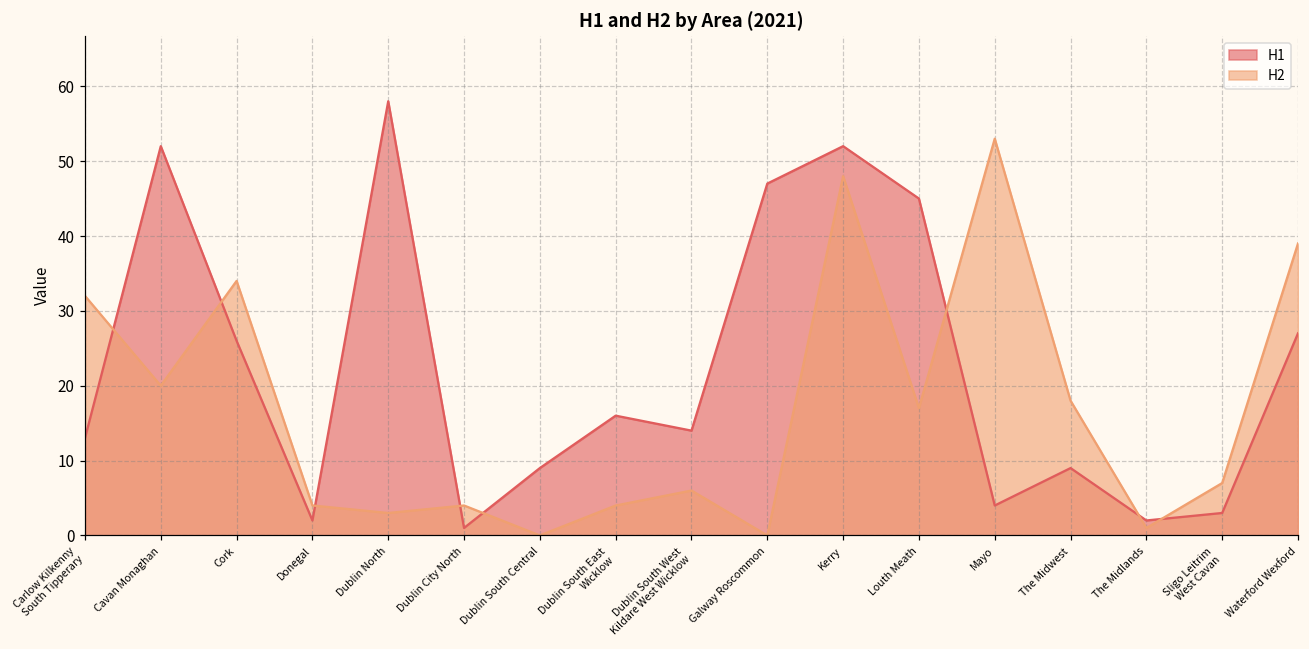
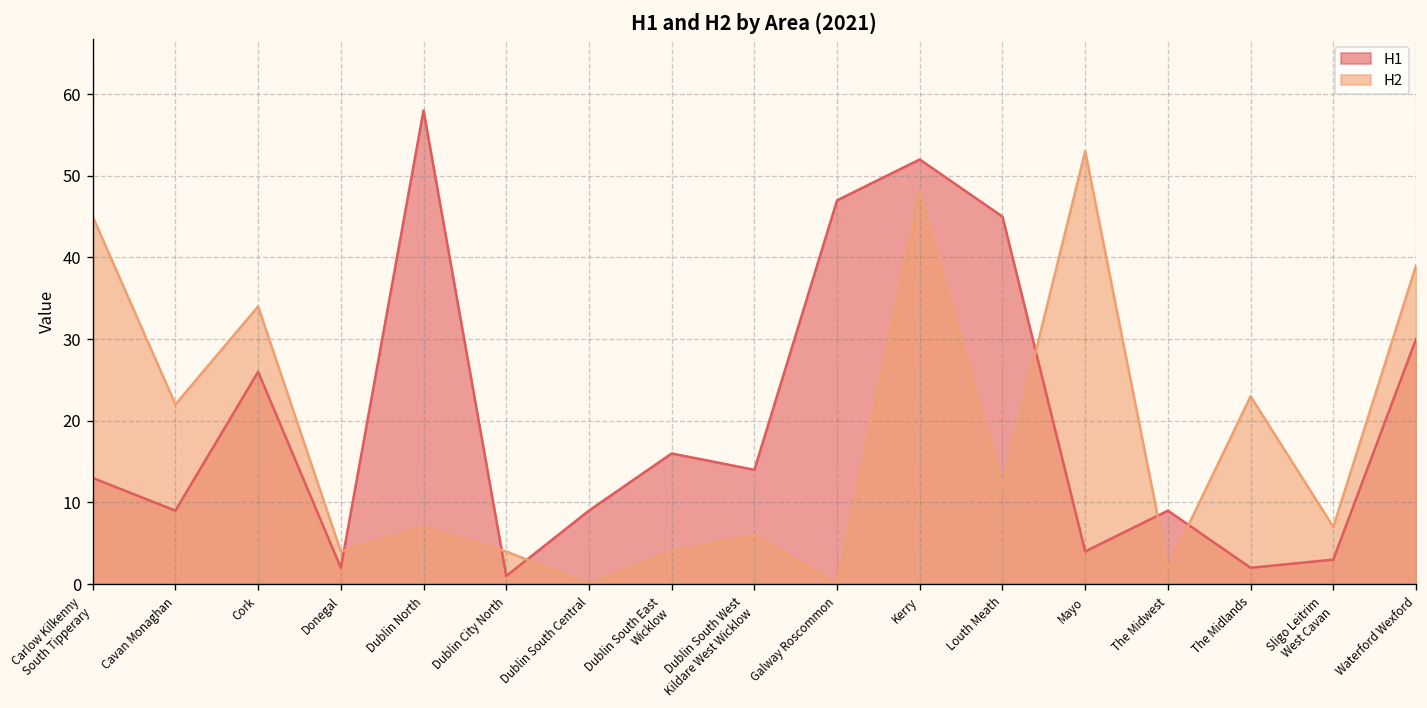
H2, Carlow Kilkenny South Tipperary: 32 -> 45
H1, Cavan Monaghan: 52 -> 9
H2, Cavan Monaghan: 20 -> 22
H2, Dublin North: 3 -> 7
H2, Louth Meath: 17 -> 12
H2, The Midwest: 18 -> 2
H2, The Midlands: 1 -> 23
H1, Waterford Wexford: 27 -> 30
